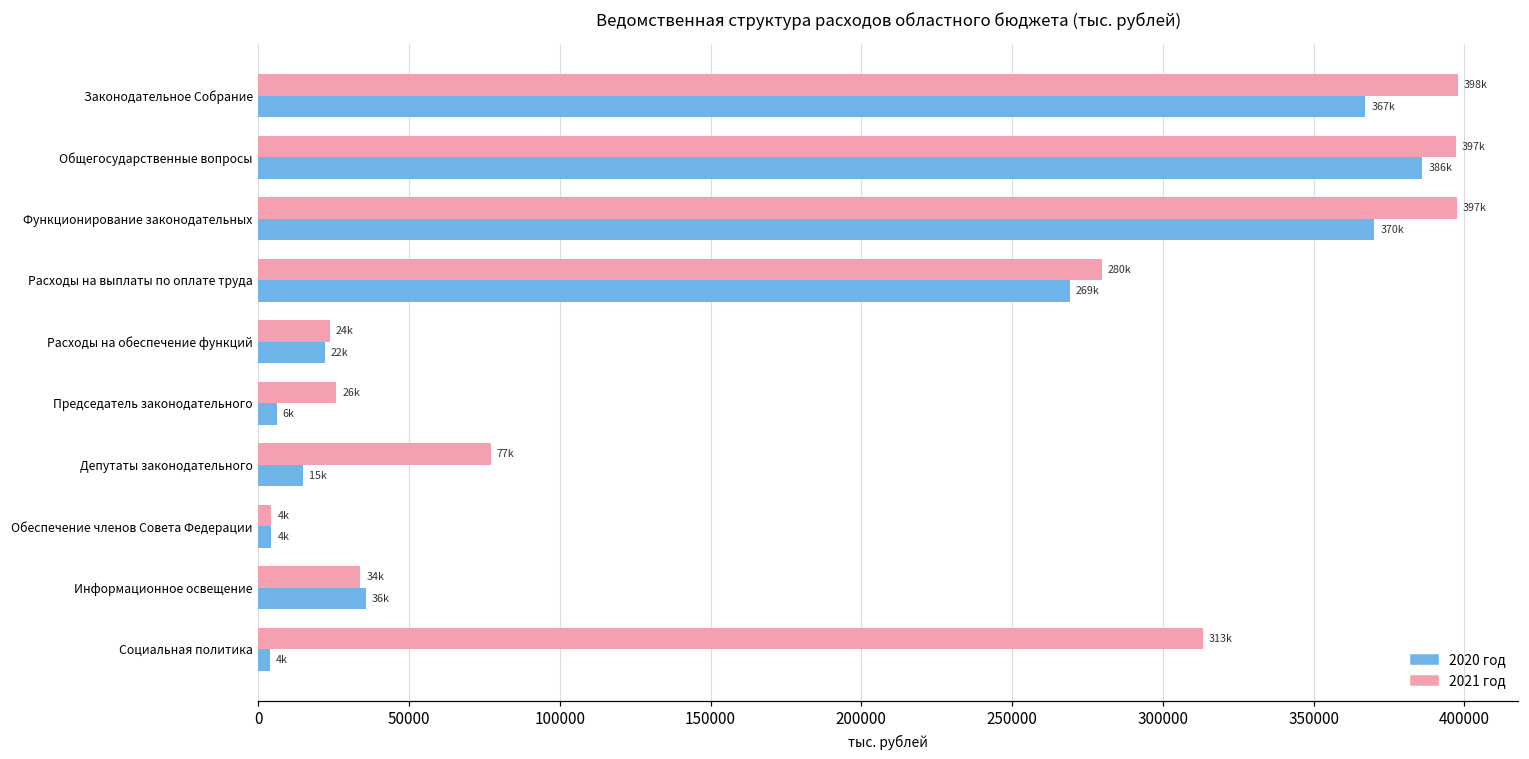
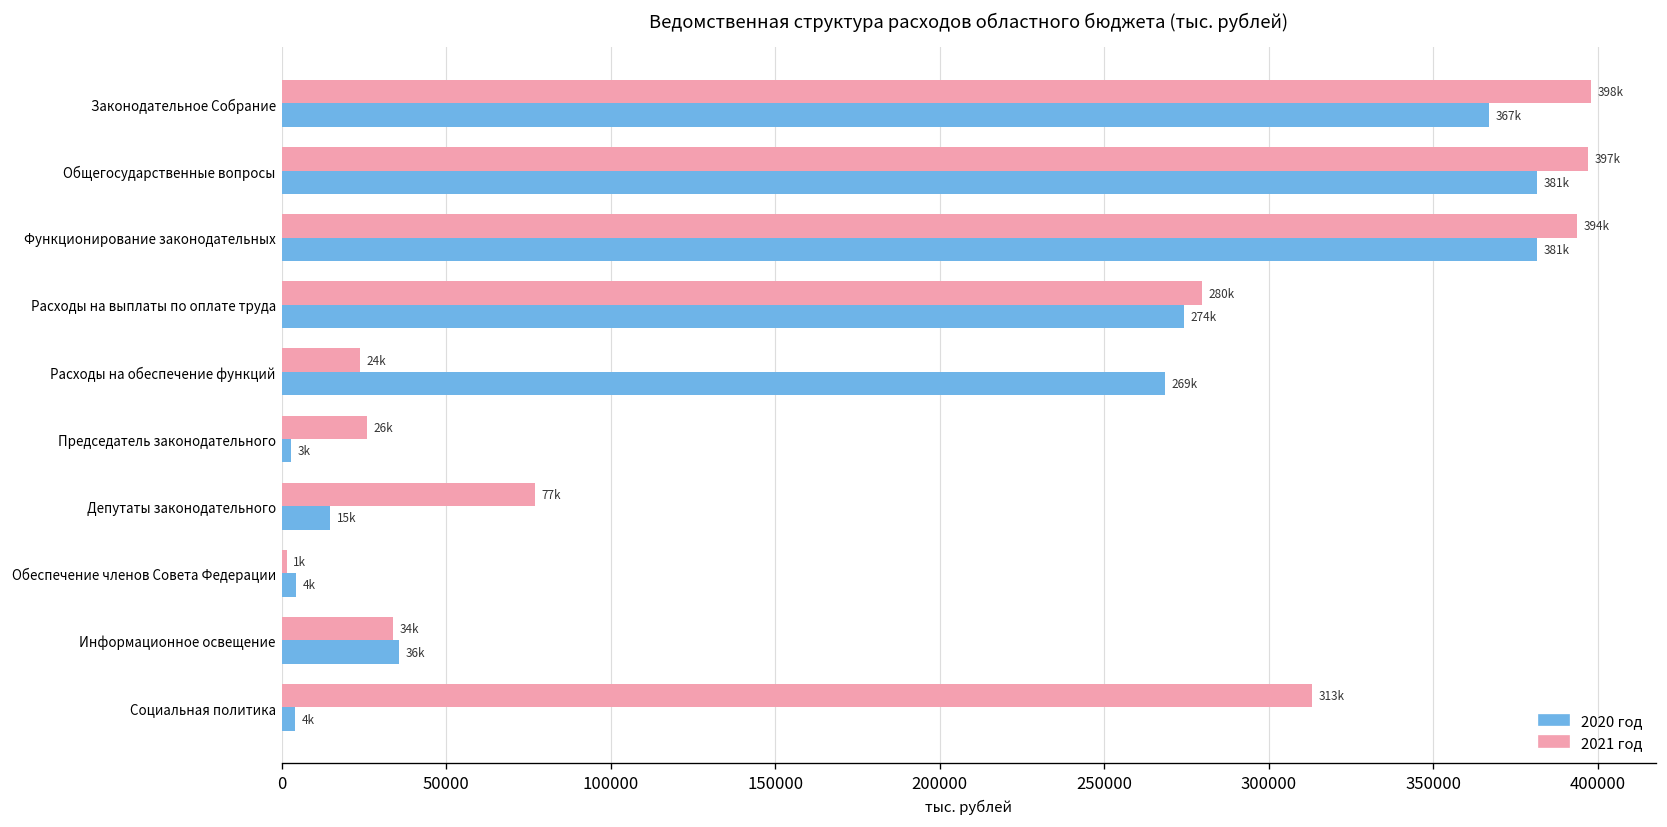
2020 год, Общегосударственные вопросы: 386k -> 381k
2021 год, Функционирование законодательных: 397k -> 394k
2020 год, Функционирование законодательных: 370k -> 381k
2020 год, Расходы на выплаты по оплате труда: 269k -> 274k
2020 год, Расходы на обеспечение функций: 22k -> 269k
2020 год, Председатель законодательного: 6k -> 3k
2021 год, Обеспечение членов Совета Федерации: 4k -> 1k
